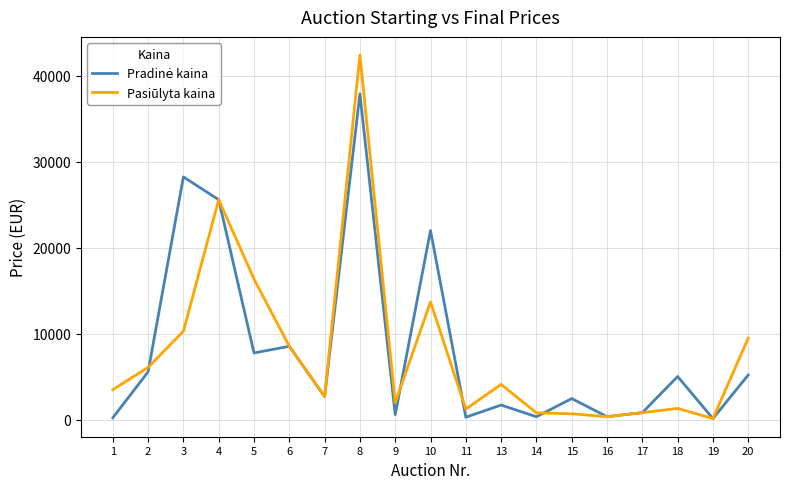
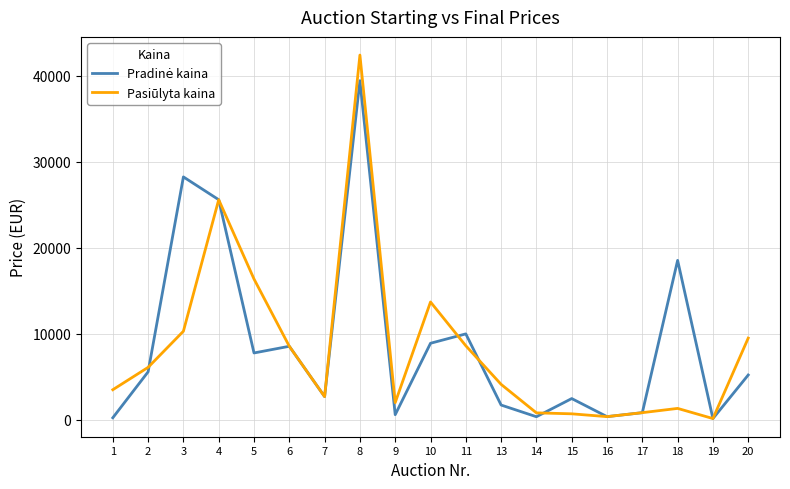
Pradinė kaina, 8: 38000 -> 39000
Pradinė kaina, 10: 22000 -> 9000
Pradinė kaina, 11: 0 -> 10000
Pasiūlyta kaina, 11: 1000 -> 9000
Pradinė kaina, 18: 5000 -> 19000
